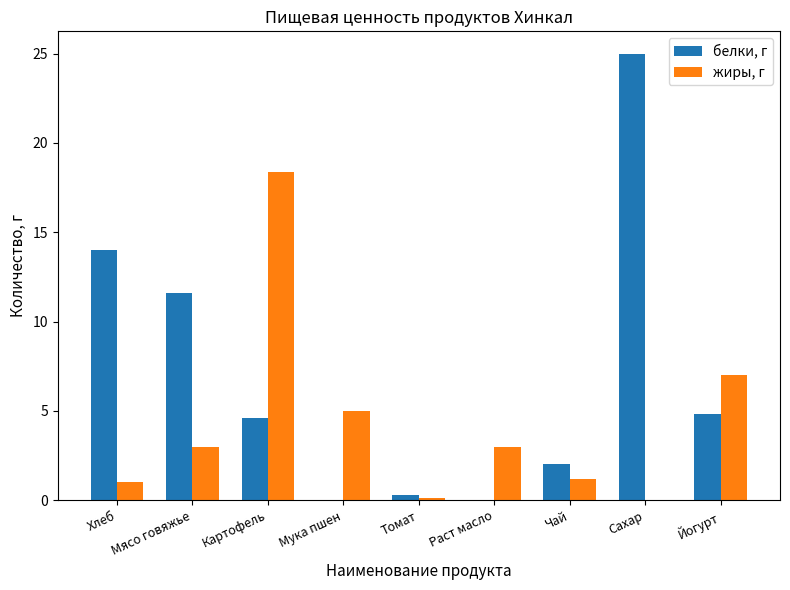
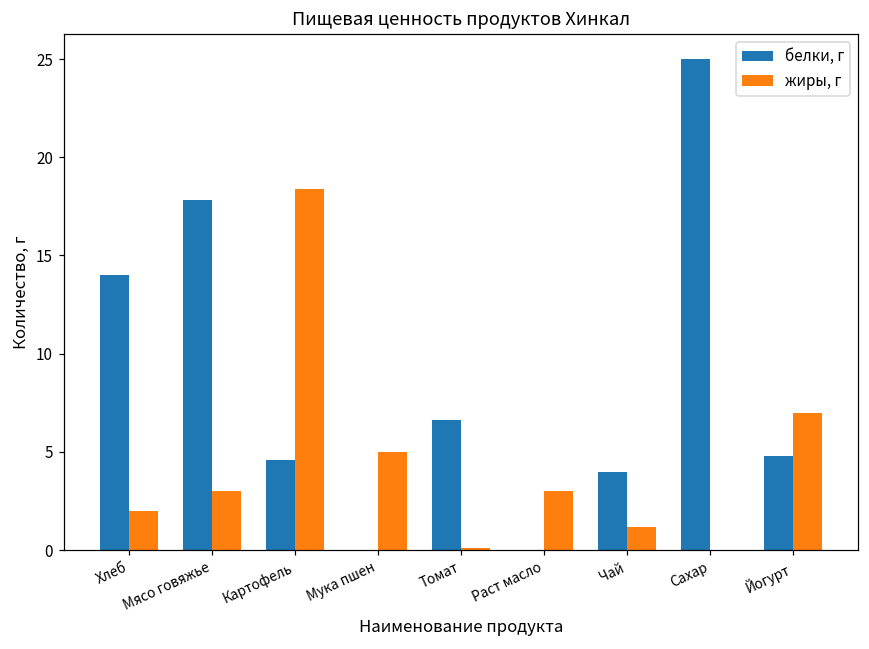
жиры, г, Хлеб: 1 -> 2
белки, г, Мясо говяжье: 11.6 -> 17.8
белки, г, Томат: 0.3 -> 6.6
белки, г, Чай: 2 -> 4
